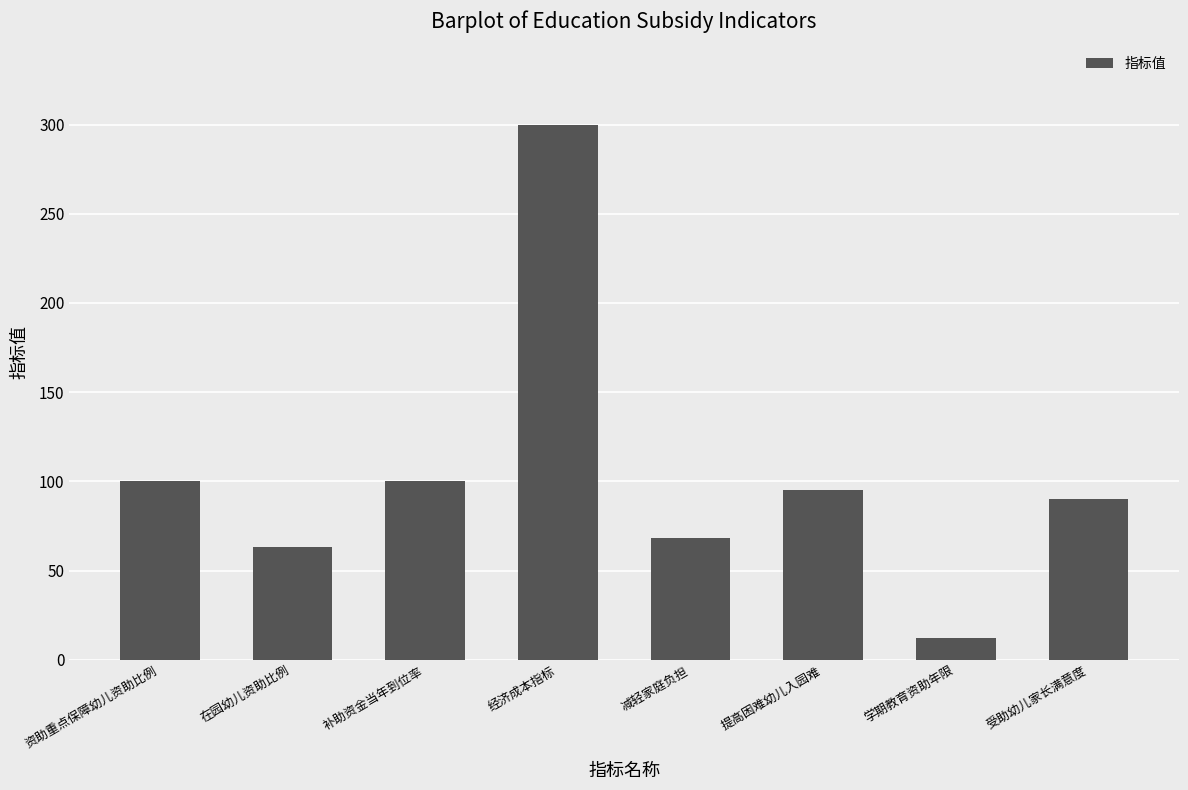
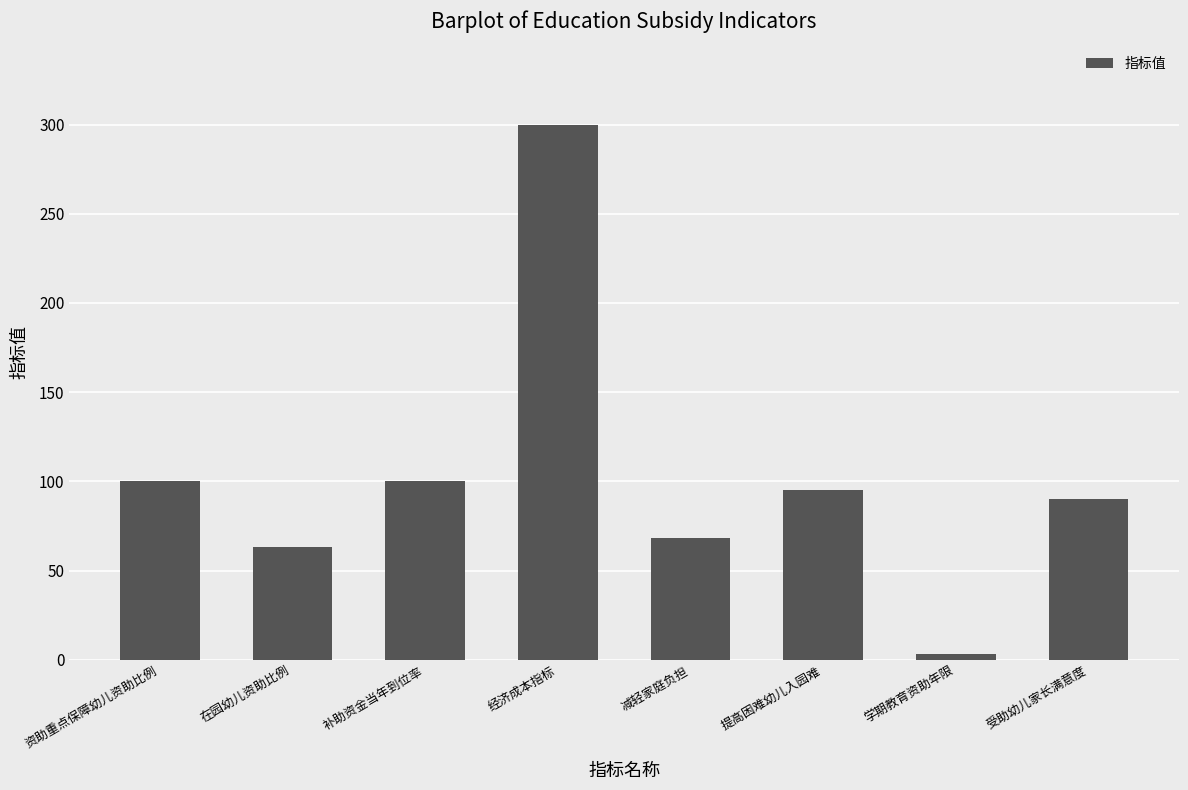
学期教育资助年限: 12 -> 3
